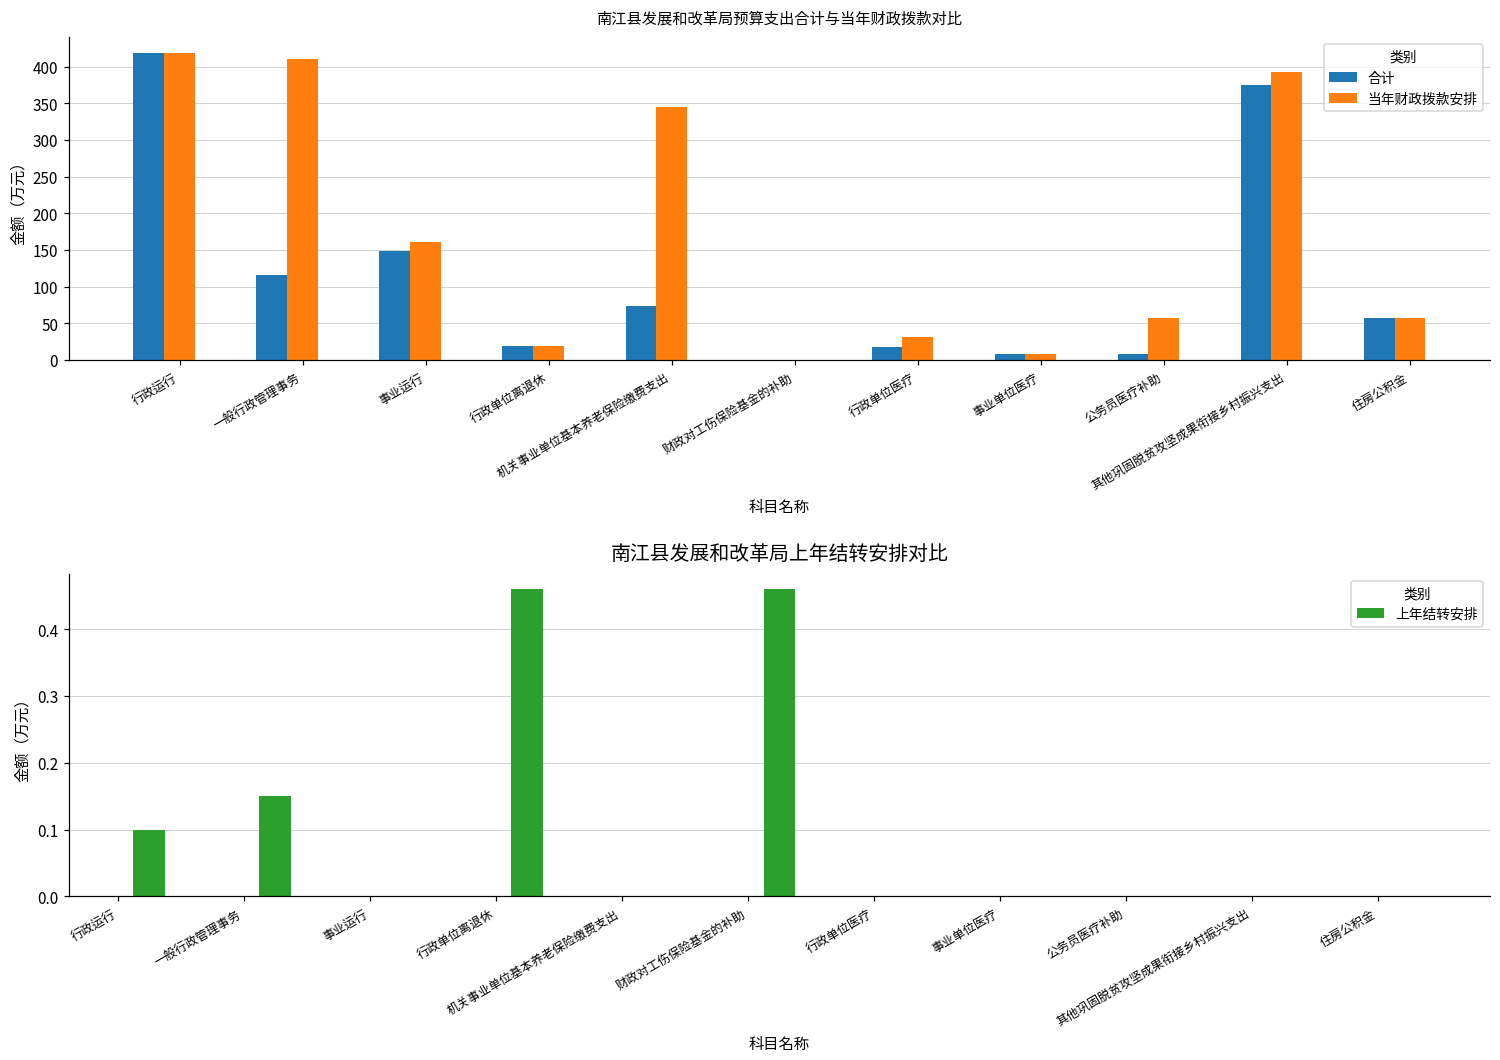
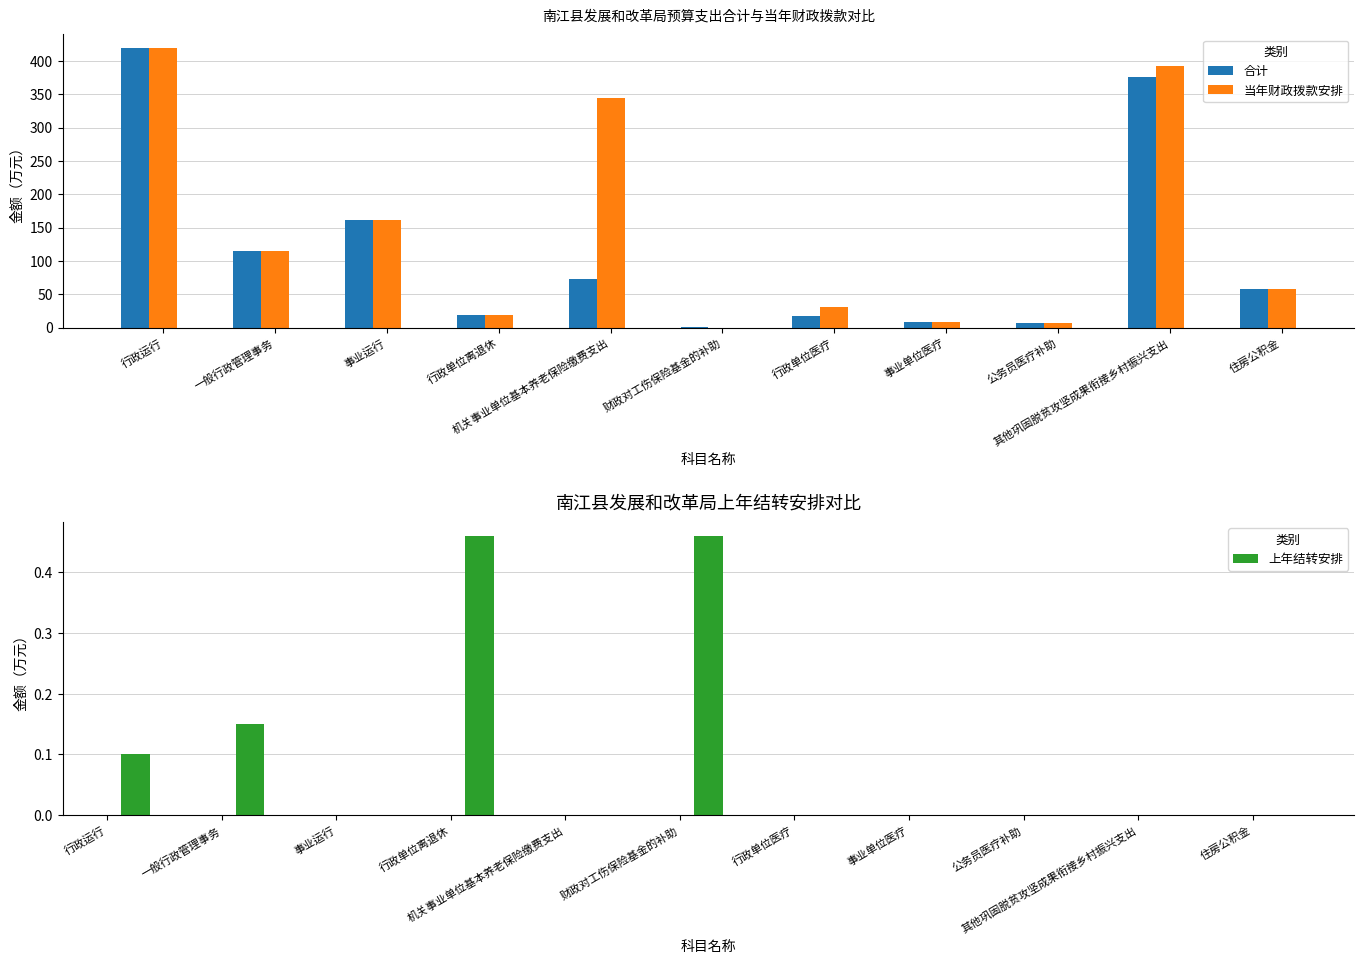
南江县发展和改革局预算支出合计与当年财政拨款对比, 当年财政拨款安排, 一般行政管理事务: 410 -> 120
南江县发展和改革局预算支出合计与当年财政拨款对比, 合计, 事业运行: 150 -> 160
南江县发展和改革局预算支出合计与当年财政拨款对比, 当年财政拨款安排, 公务员医疗补助: 60 -> 10
